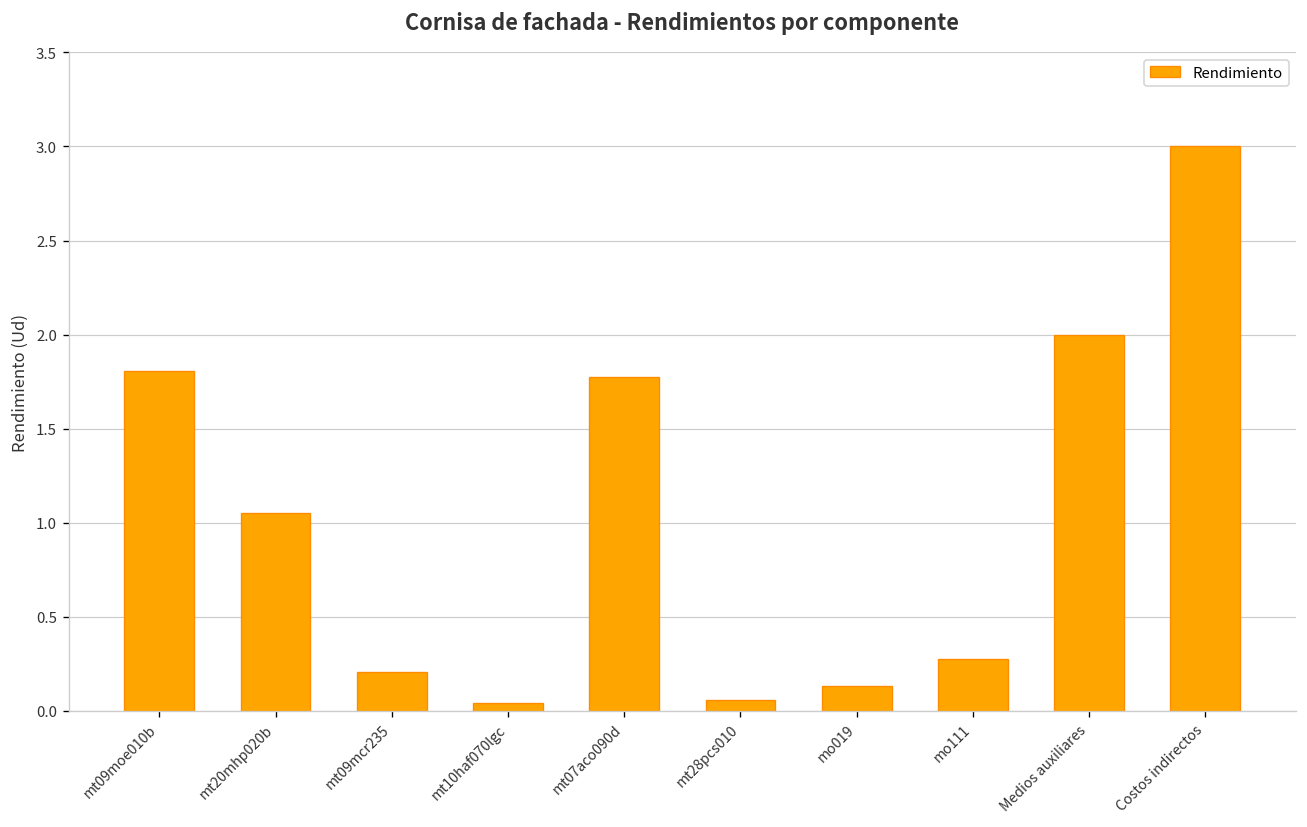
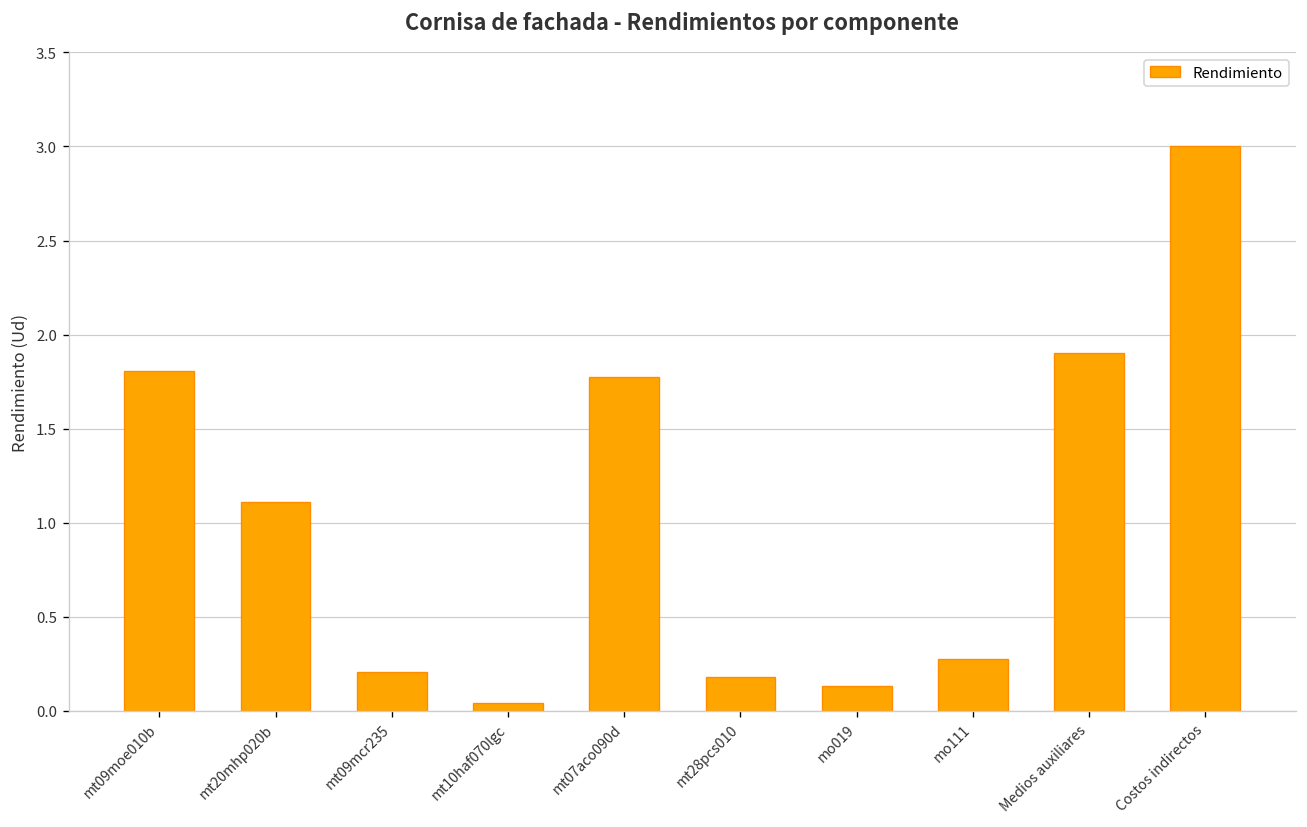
mt20mhp020b: 1.05 -> 1.11
mt28pcs010: 0.06 -> 0.18
Medios auxiliares: 2.0 -> 1.9
